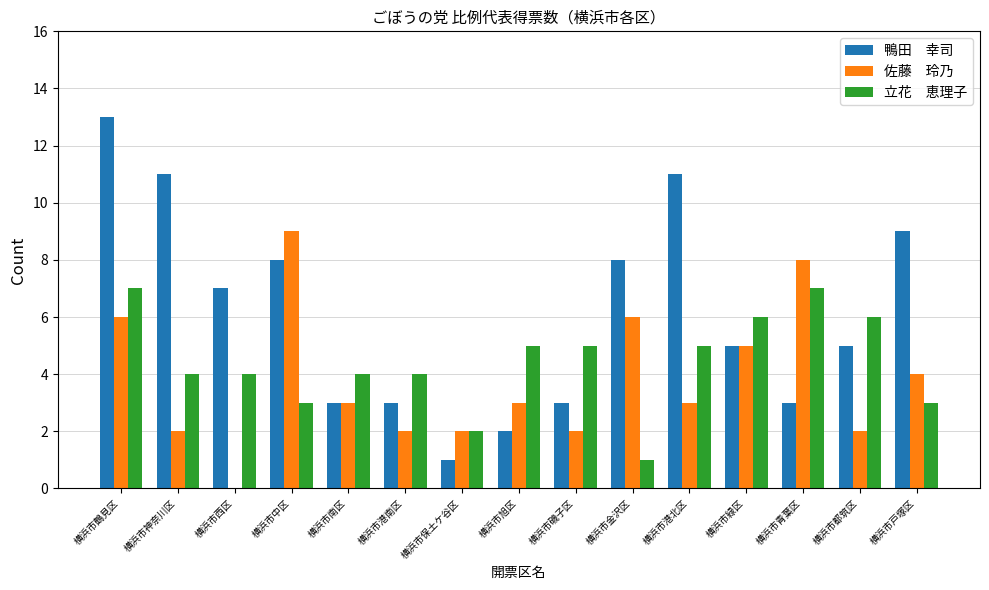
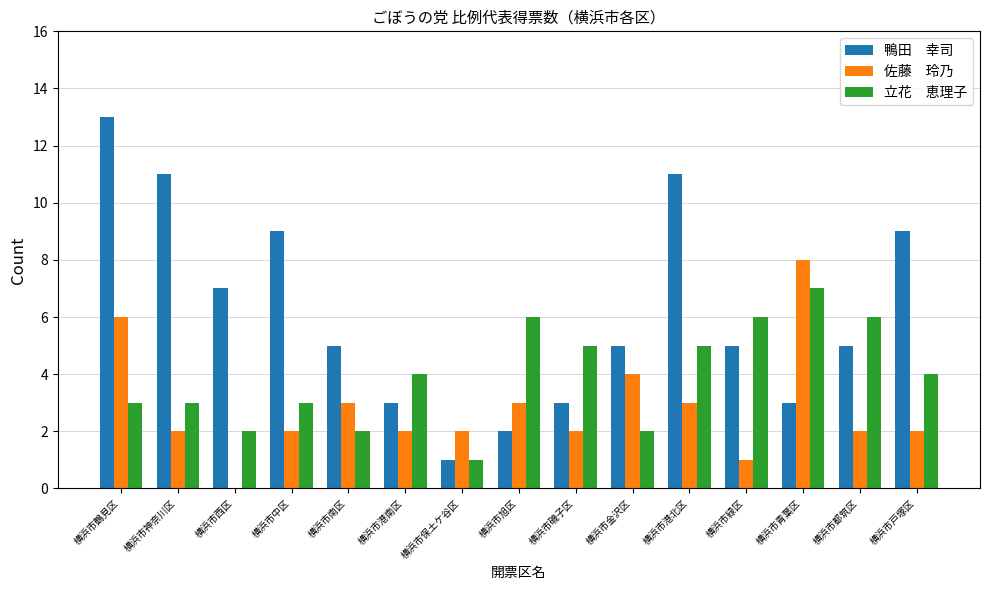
立花 恵理子, 横浜市鶴見区: 7 -> 3
立花 恵理子, 横浜市神奈川区: 4 -> 3
立花 恵理子, 横浜市西区: 4 -> 2
鴨田 幸司, 横浜市中区: 8 -> 9
佐藤 玲乃, 横浜市中区: 9 -> 2
鴨田 幸司, 横浜市南区: 3 -> 5
立花 恵理子, 横浜市南区: 4 -> 2
立花 恵理子, 横浜市保土ケ谷区: 2 -> 1
立花 恵理子, 横浜市旭区: 5 -> 6
鴨田 幸司, 横浜市金沢区: 8 -> 5
佐藤 玲乃, 横浜市金沢区: 6 -> 4
立花 恵理子, 横浜市金沢区: 1 -> 2
佐藤 玲乃, 横浜市緑区: 5 -> 1
佐藤 玲乃, 横浜市戸塚区: 4 -> 2
立花 恵理子, 横浜市戸塚区: 3 -> 4
